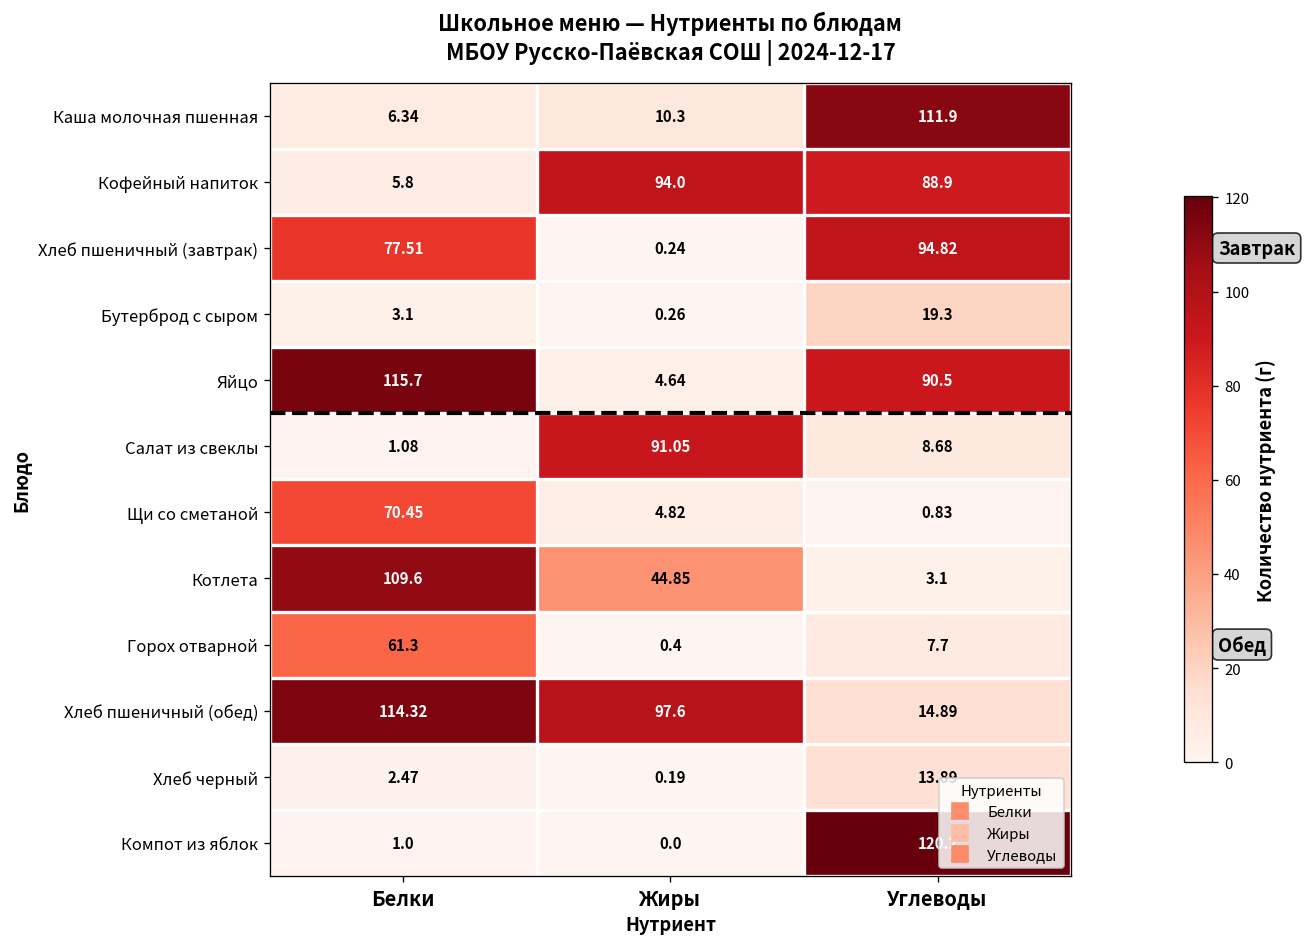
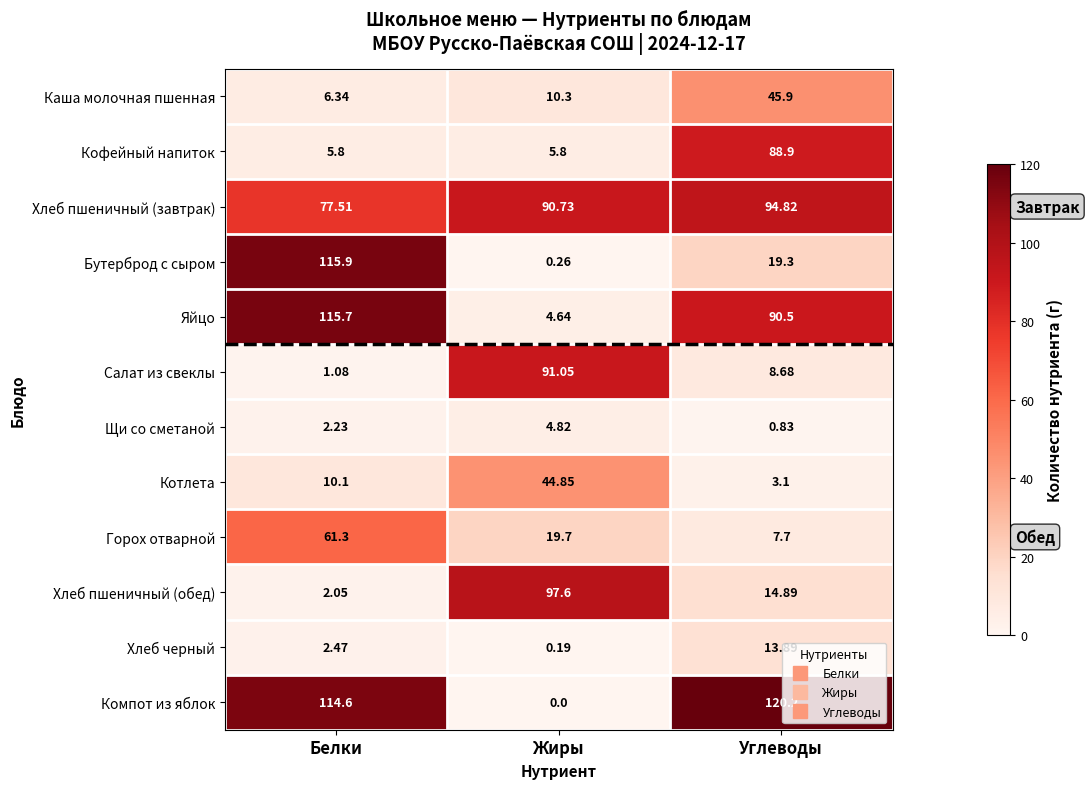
Каша молочная пшенная, Углеводы: 111.9 -> 45.9
Кофейный напиток, Жиры: 94.0 -> 5.8
Хлеб пшеничный (завтрак), Жиры: 0.24 -> 90.73
Бутерброд с сыром, Белки: 3.1 -> 115.9
Щи со сметаной, Белки: 70.45 -> 2.23
Котлета, Белки: 109.6 -> 10.1
Горох отварной, Жиры: 0.4 -> 19.7
Хлеб пшеничный (обед), Белки: 114.32 -> 2.05
Компот из яблок, Белки: 1.0 -> 114.6
